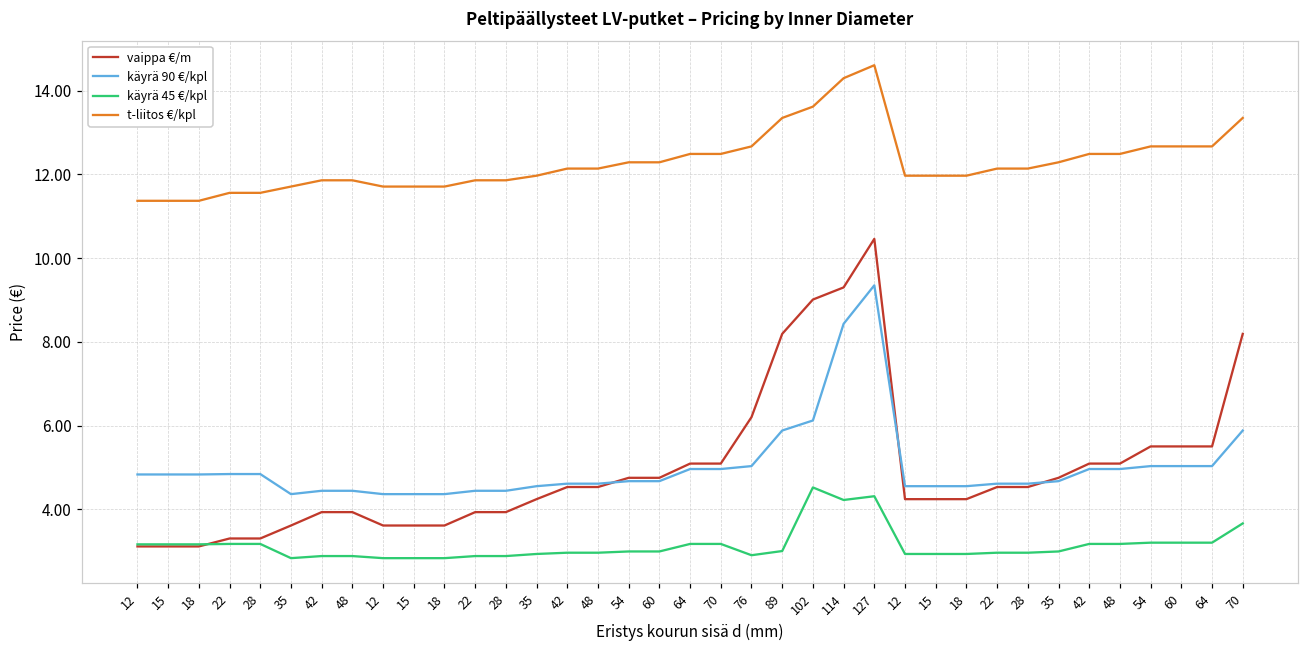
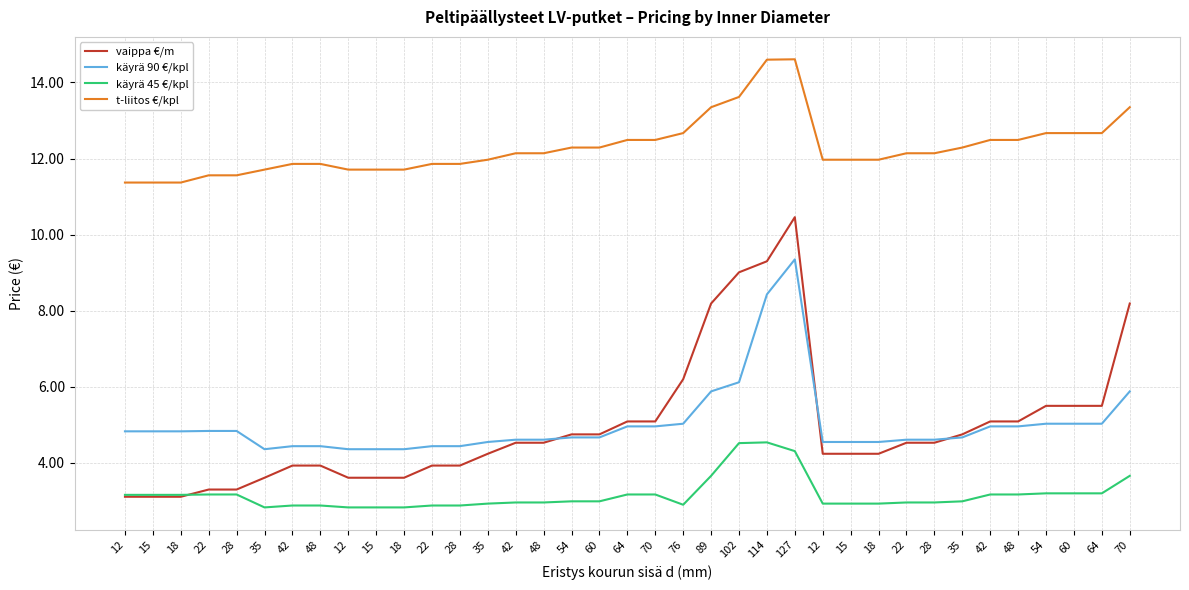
käyrä 45 €/kpl, 89: 3.0 -> 3.7
käyrä 45 €/kpl, 114: 4.2 -> 4.5
t-liitos €/kpl, 114: 14.3 -> 14.6
